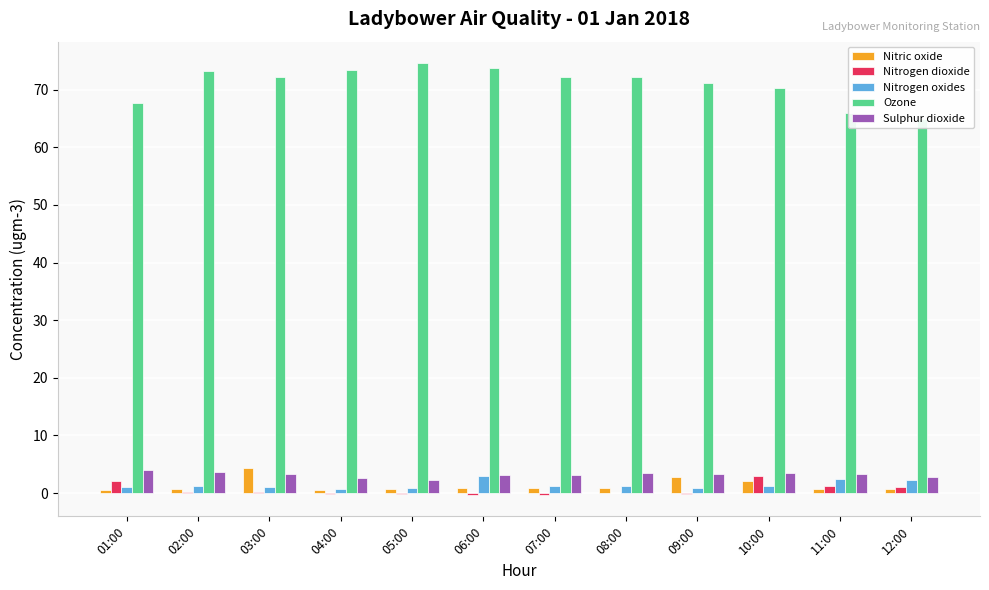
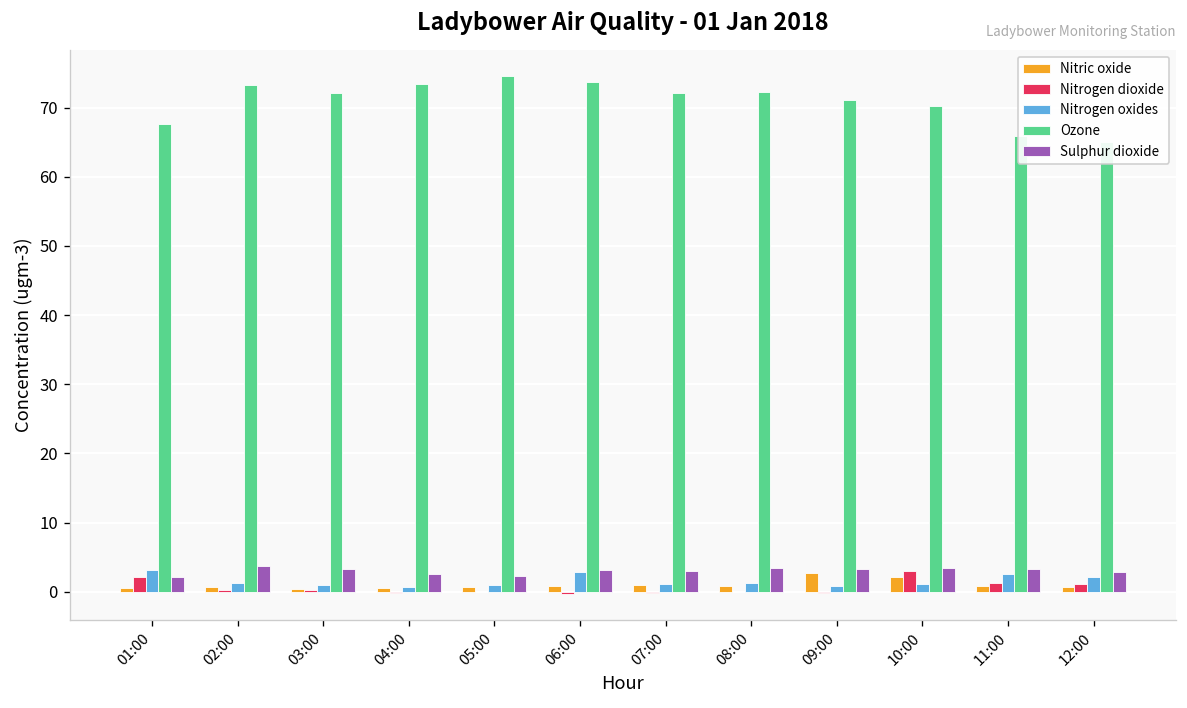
Nitrogen oxides, 01:00: 1 -> 3
Sulphur dioxide, 01:00: 4 -> 2
Nitric oxide, 03:00: 4 -> 0
